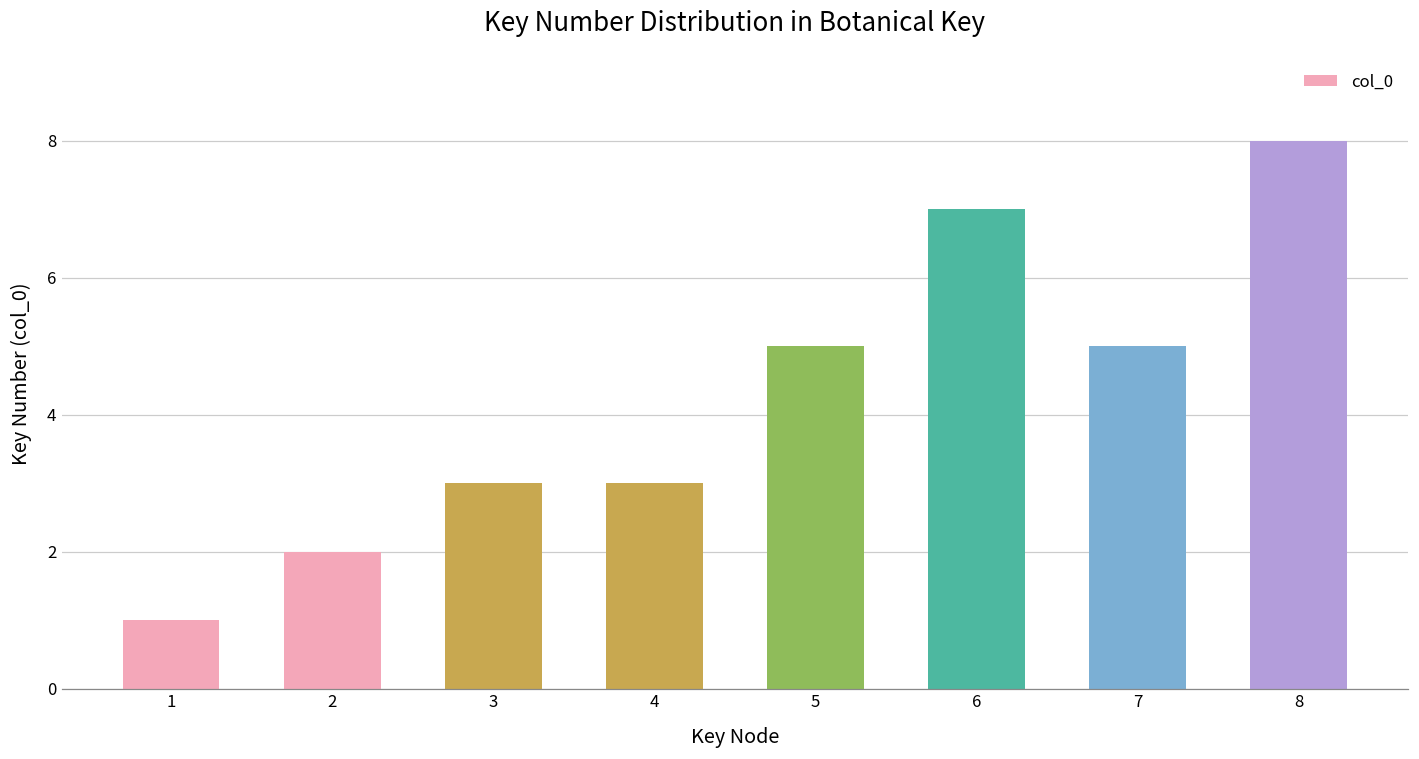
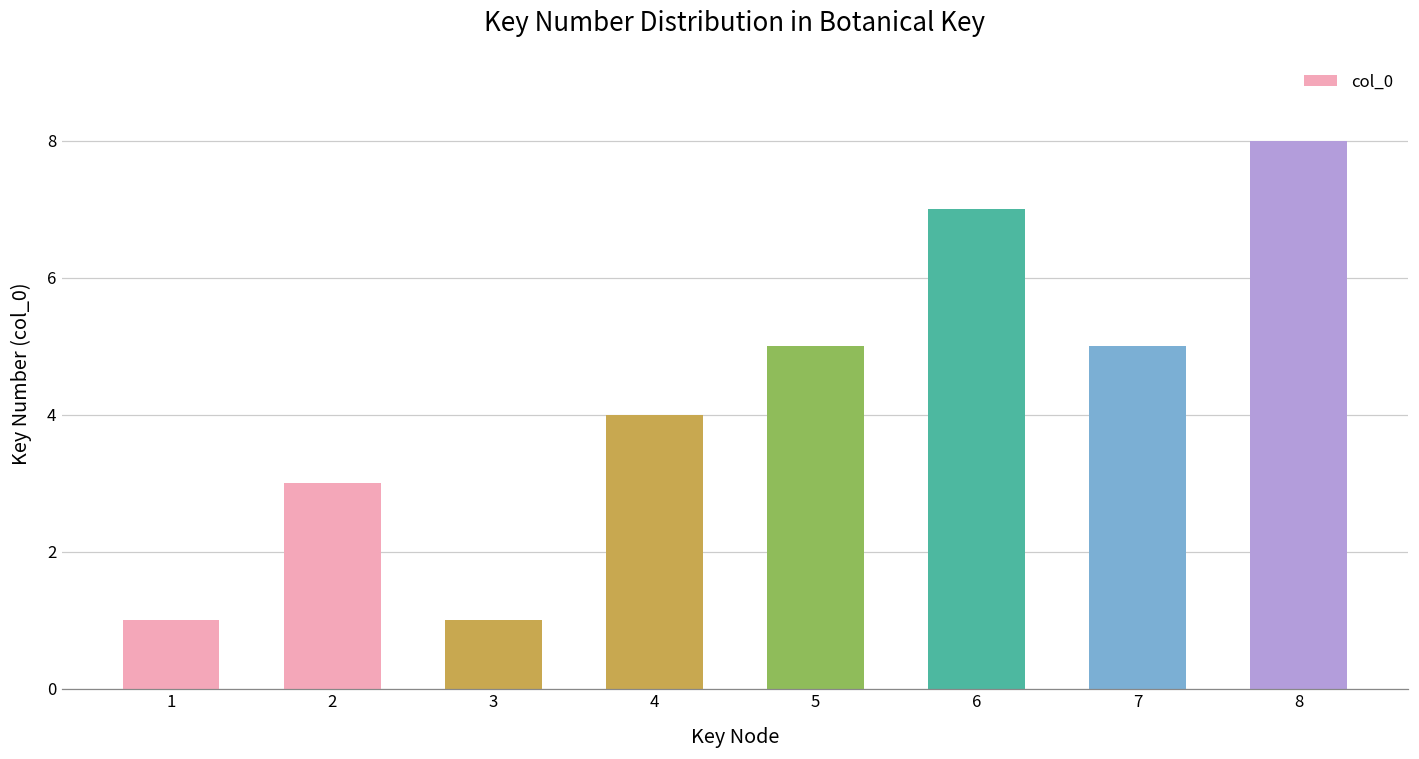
2: 2 -> 3
3: 3 -> 1
4: 3 -> 4
